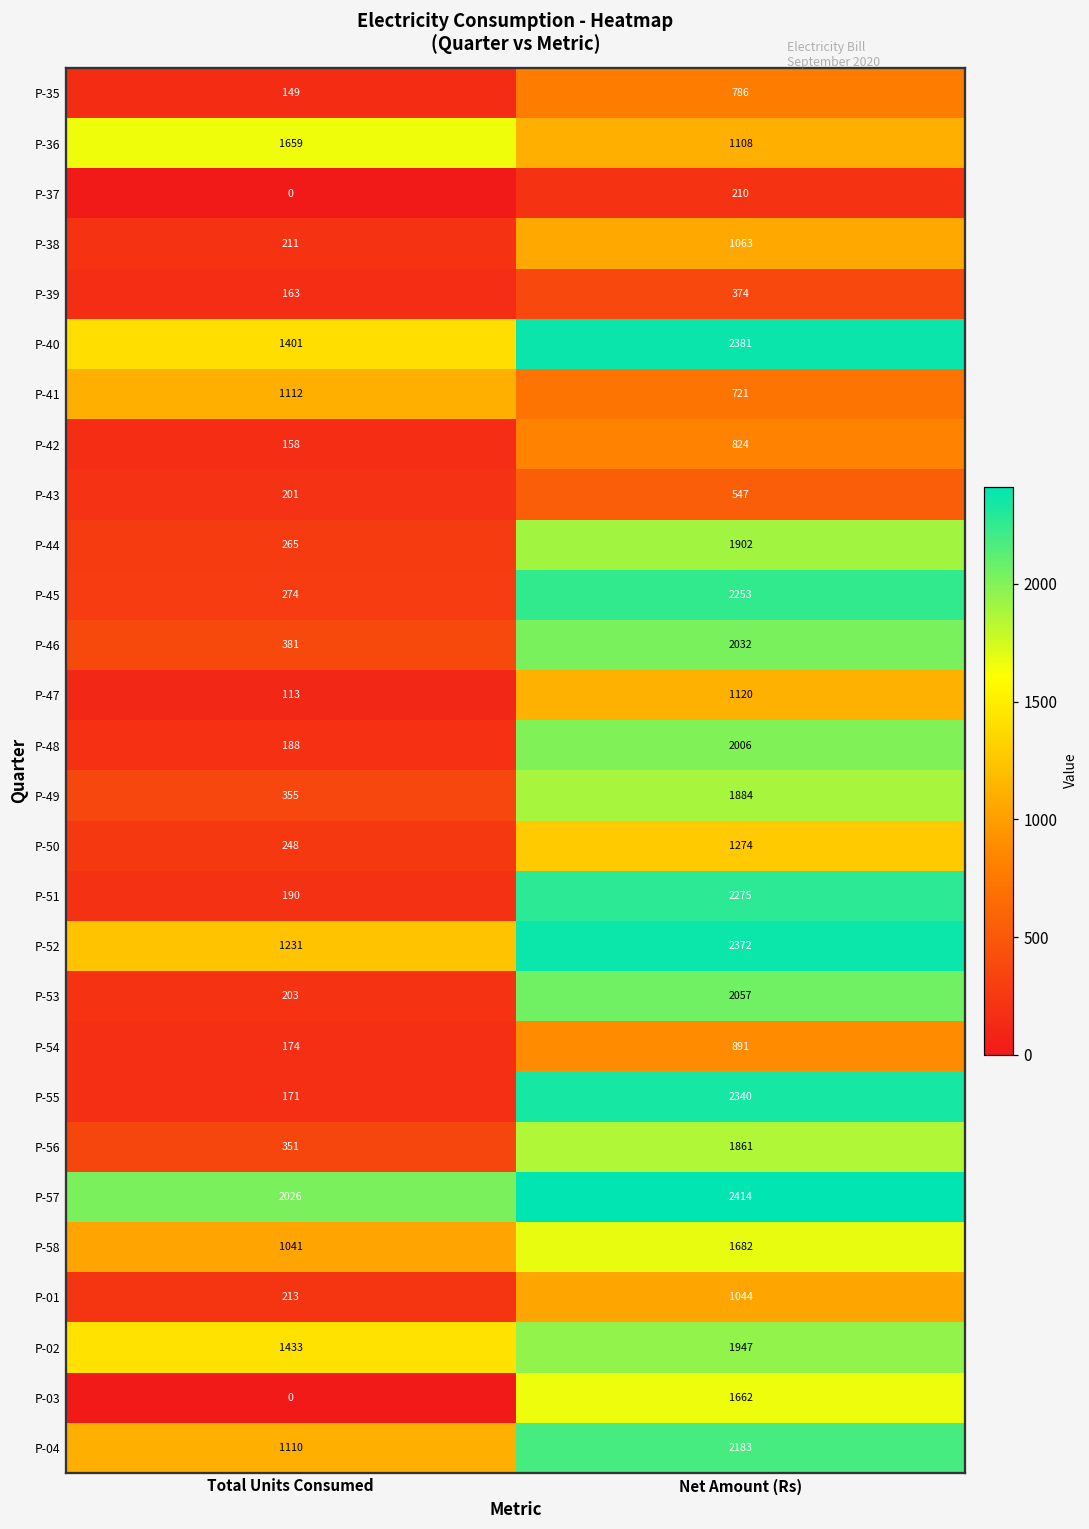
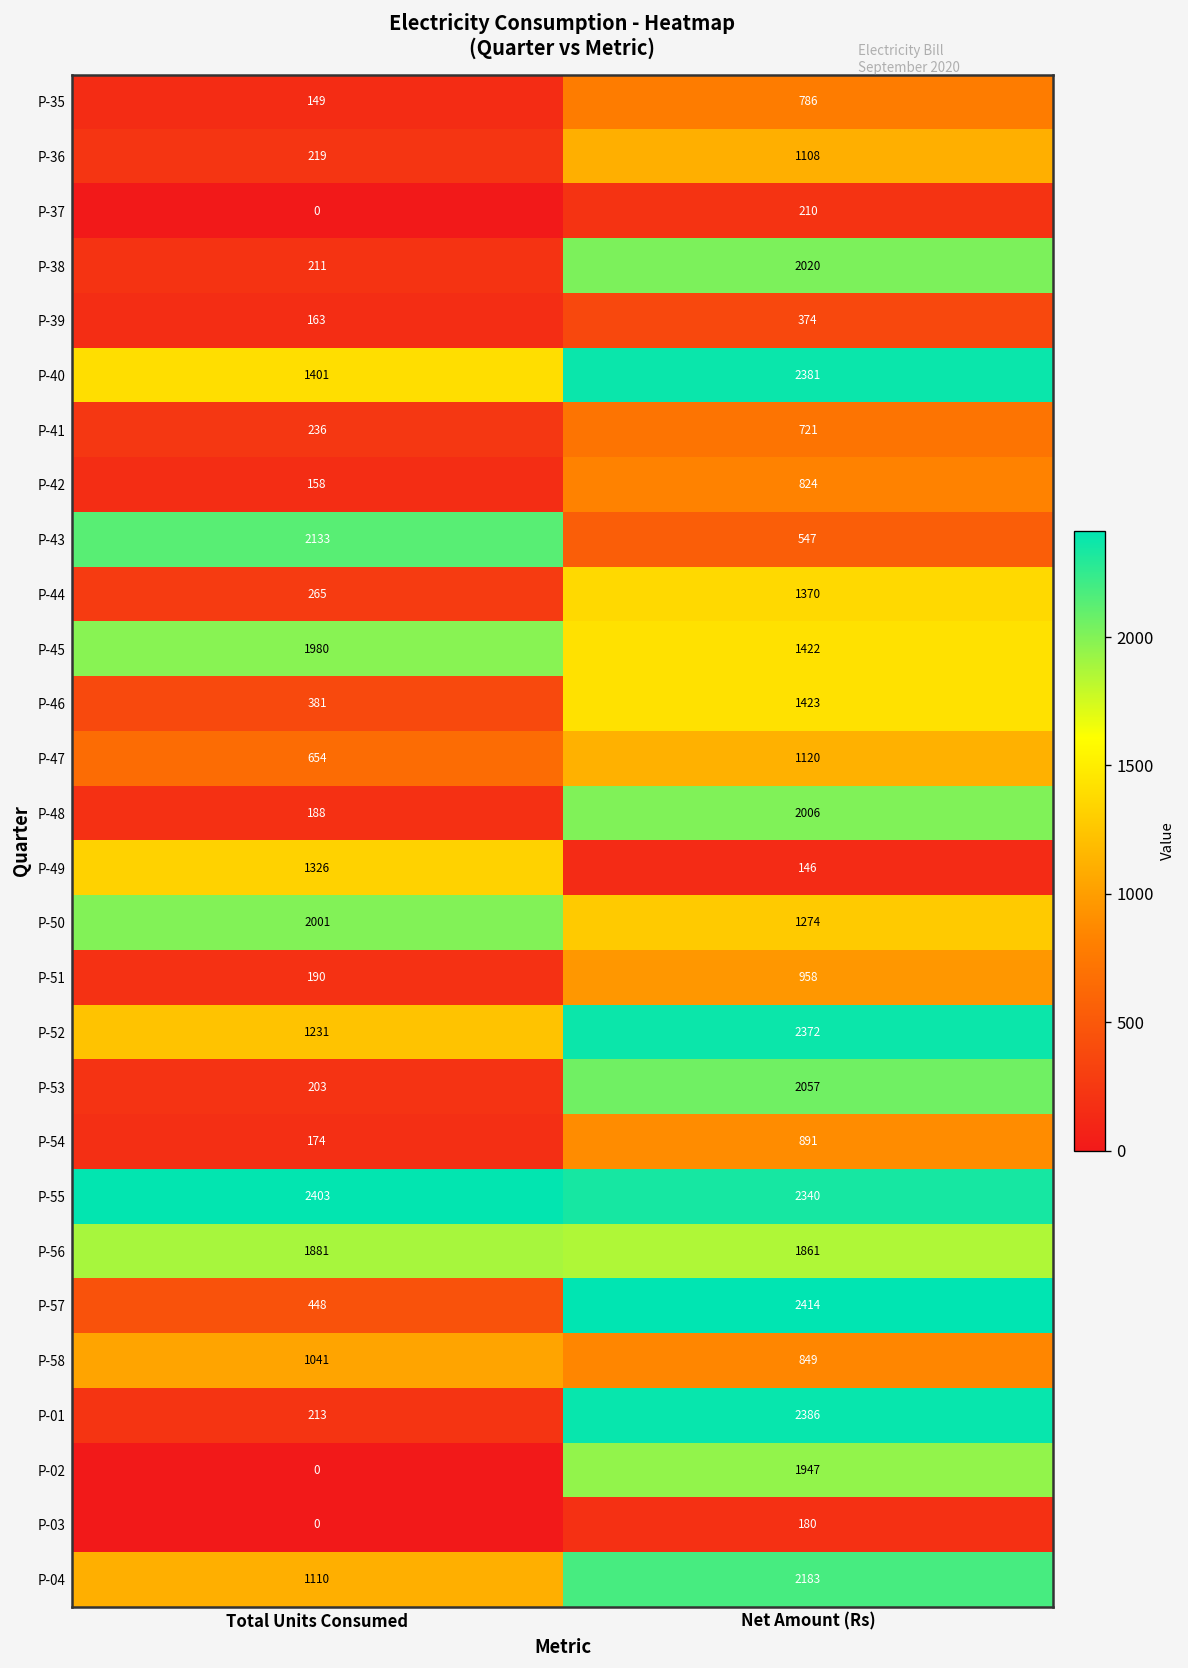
P-36, Total Units Consumed: 1659 -> 219
P-38, Net Amount (Rs): 1063 -> 2020
P-41, Total Units Consumed: 1112 -> 236
P-43, Total Units Consumed: 201 -> 2133
P-44, Net Amount (Rs): 1902 -> 1370
P-45, Total Units Consumed: 274 -> 1980
P-45, Net Amount (Rs): 2253 -> 1422
P-46, Net Amount (Rs): 2032 -> 1423
P-47, Total Units Consumed: 113 -> 654
P-49, Total Units Consumed: 355 -> 1326
P-49, Net Amount (Rs): 1884 -> 146
P-50, Total Units Consumed: 248 -> 2001
P-51, Net Amount (Rs): 2275 -> 958
P-55, Total Units Consumed: 171 -> 2403
P-56, Total Units Consumed: 351 -> 1881
P-57, Total Units Consumed: 2026 -> 448
P-58, Net Amount (Rs): 1682 -> 849
P-01, Net Amount (Rs): 1044 -> 2386
P-02, Total Units Consumed: 1433 -> 0
P-03, Net Amount (Rs): 1662 -> 180
